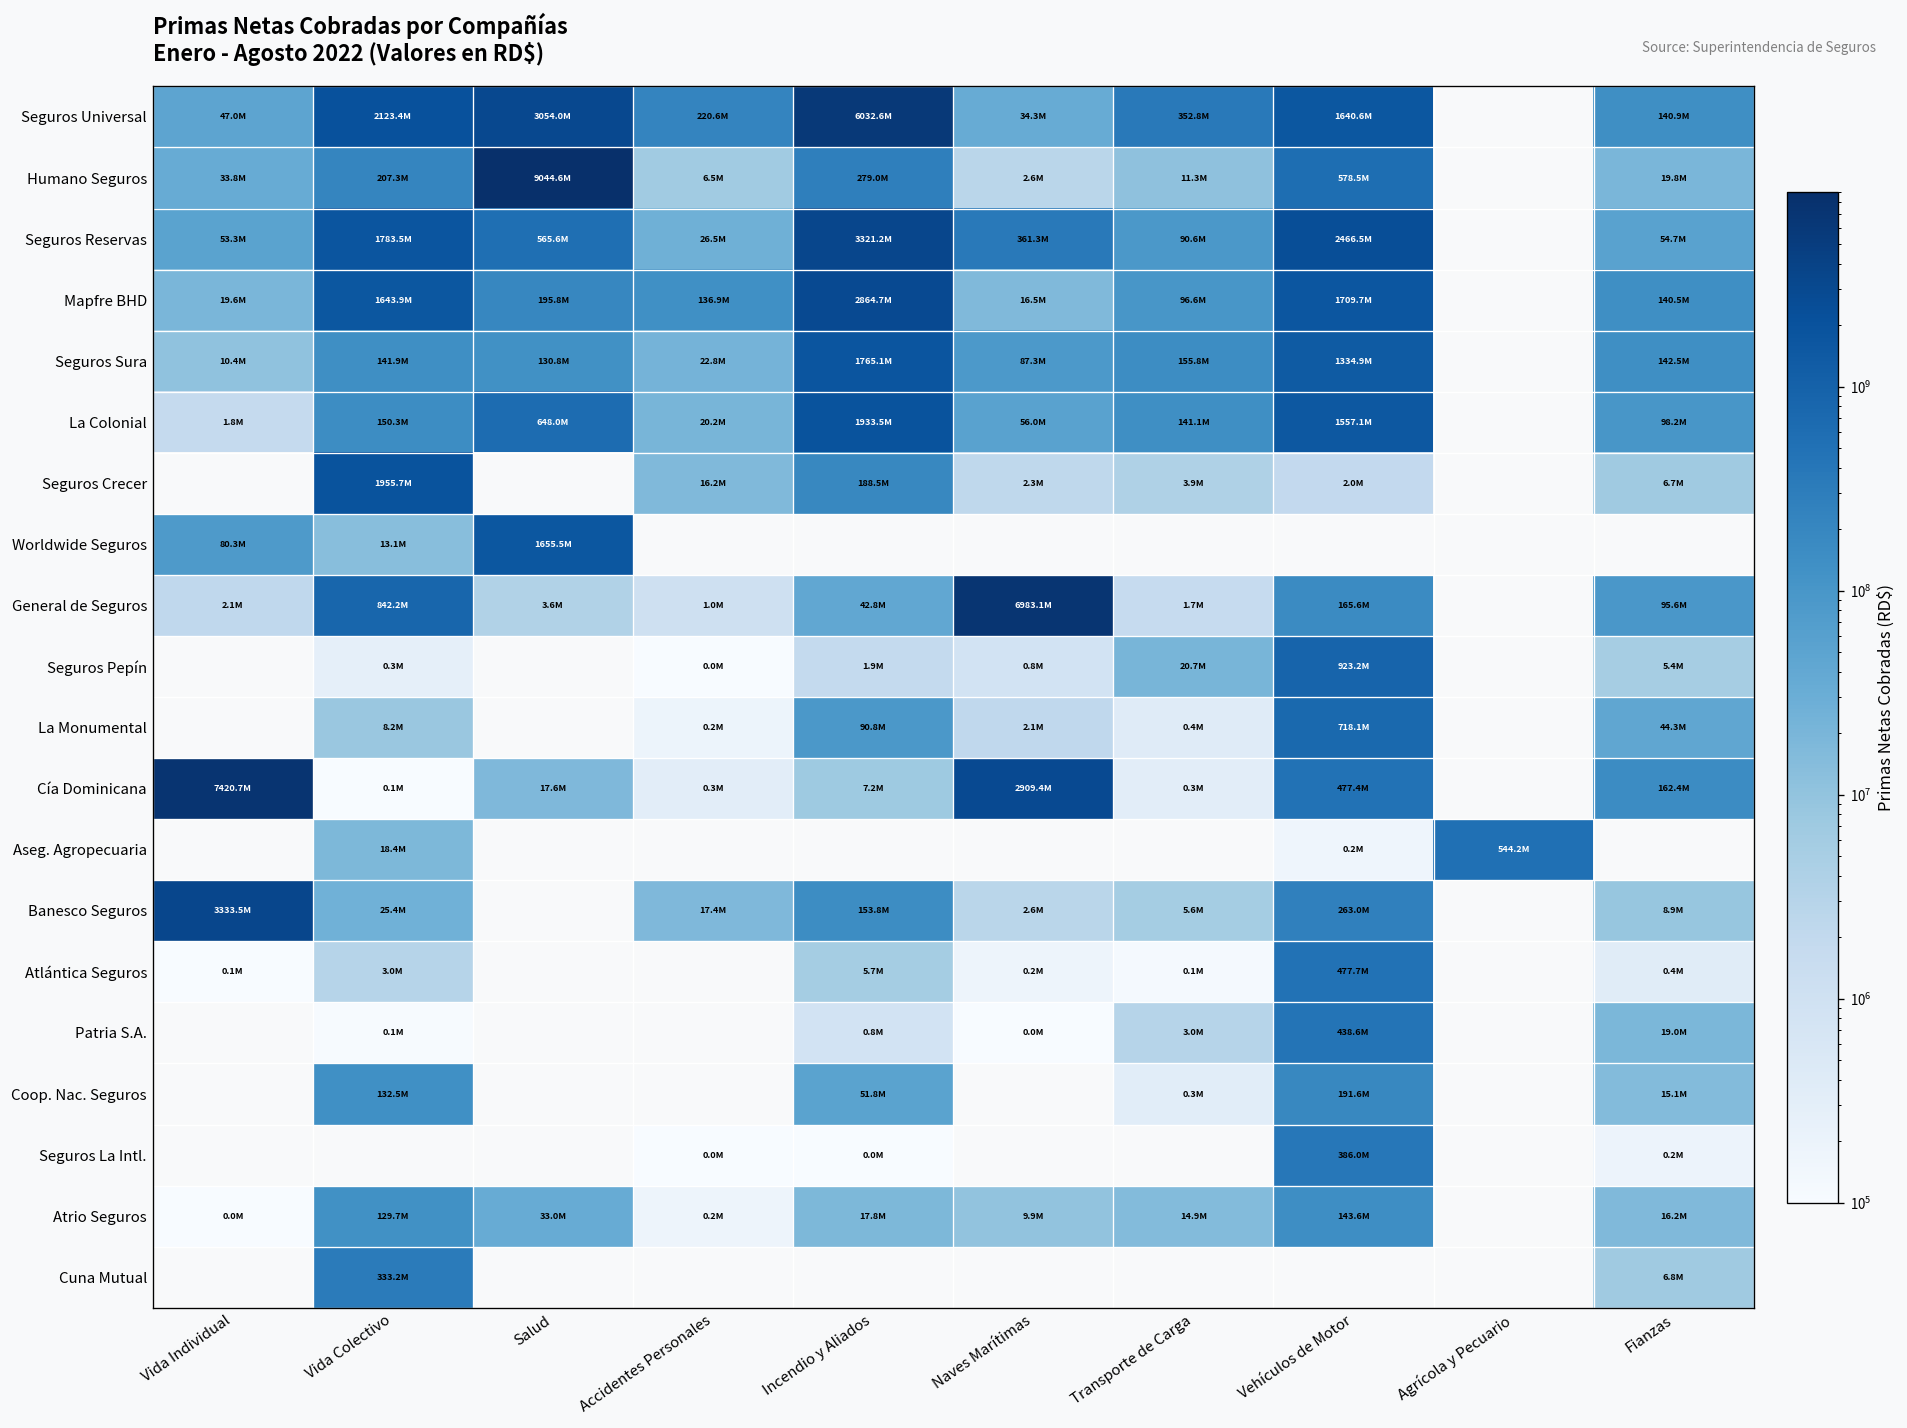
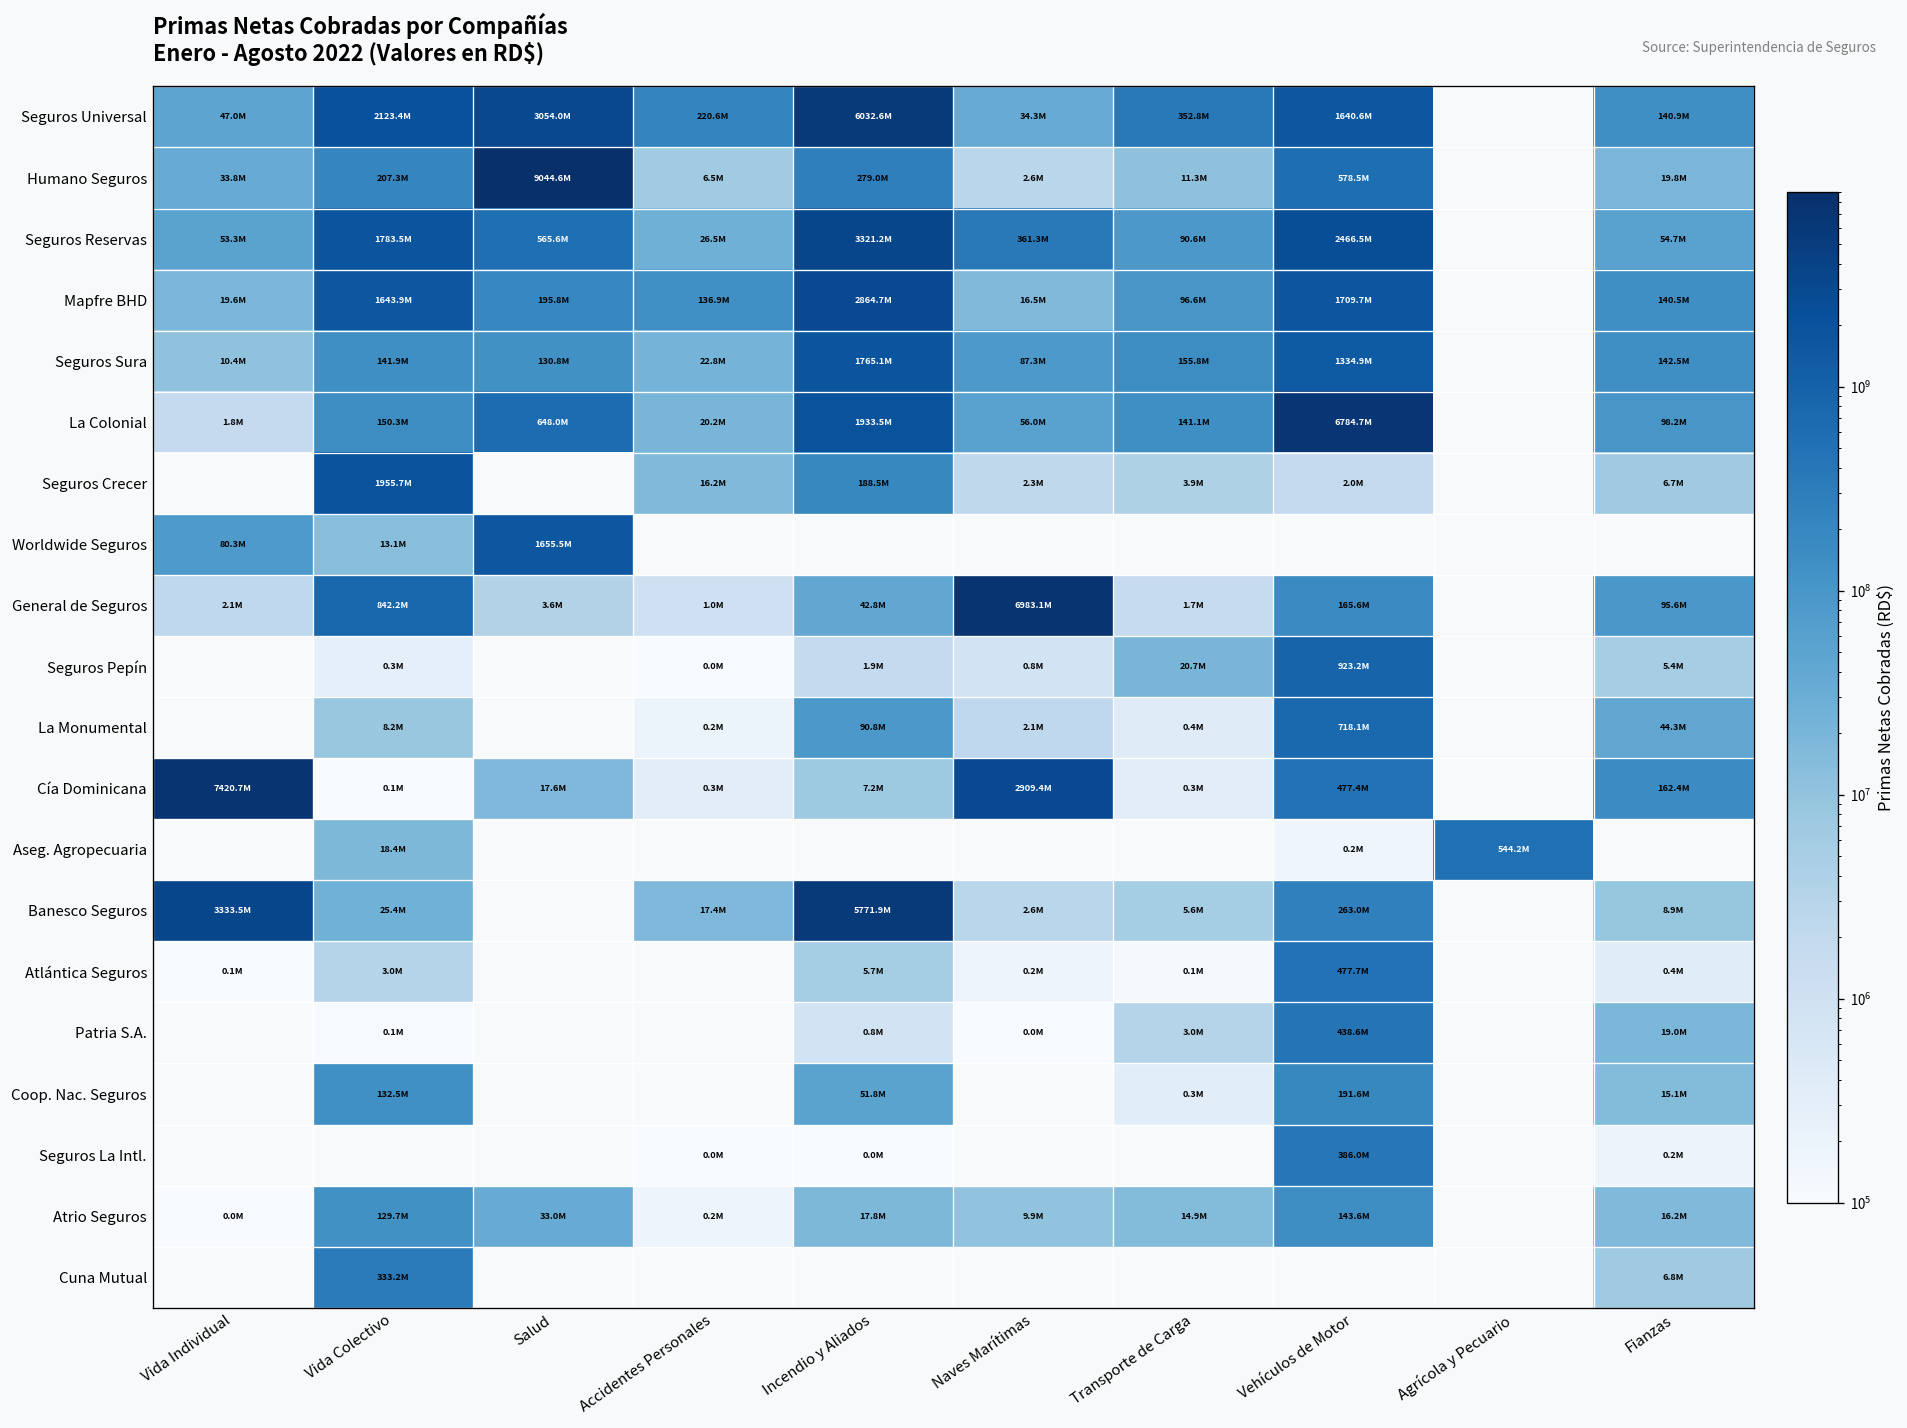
La Colonial, Vehículos de Motor: 1557.1M -> 6784.7M
Banesco Seguros, Incendio y Aliados: 153.8M -> 5771.9M
